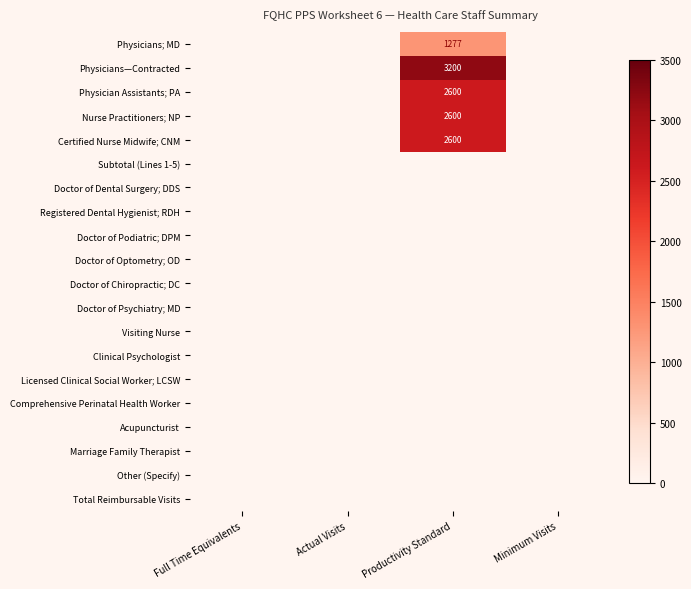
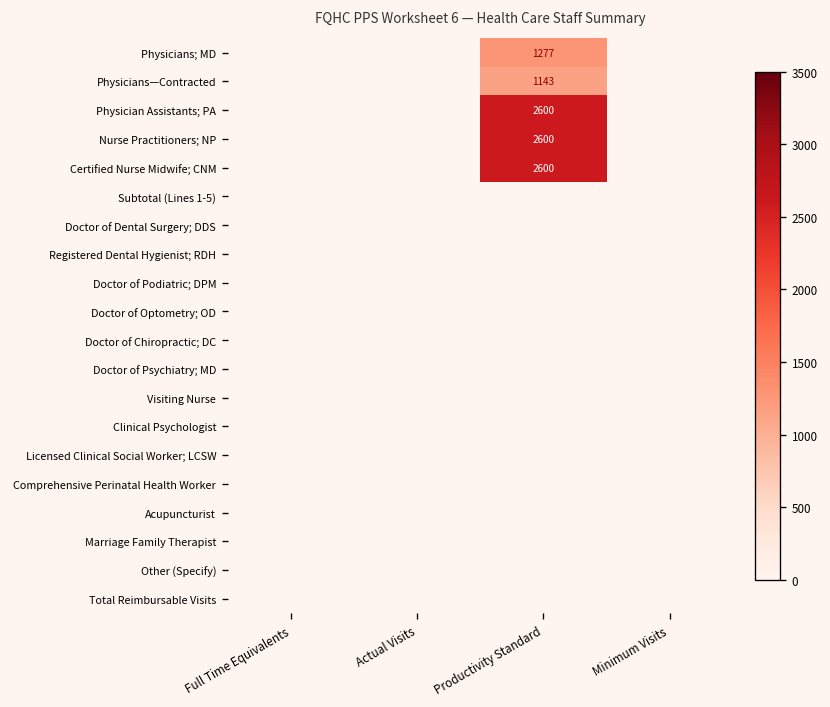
Physicians—Contracted, Productivity Standard: 3200 -> 1143
